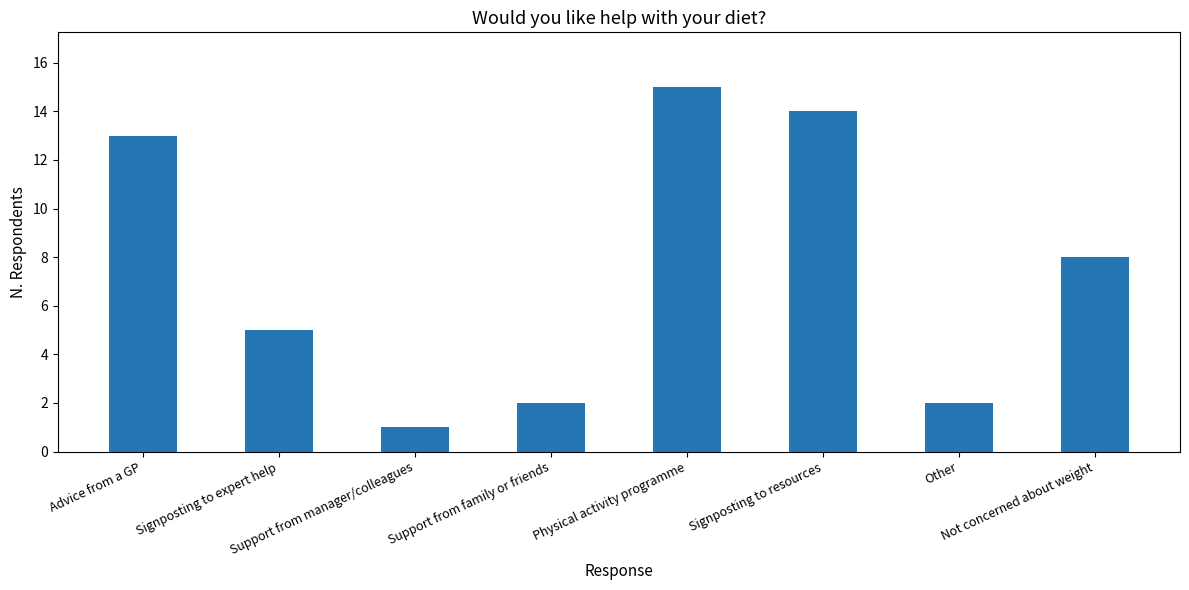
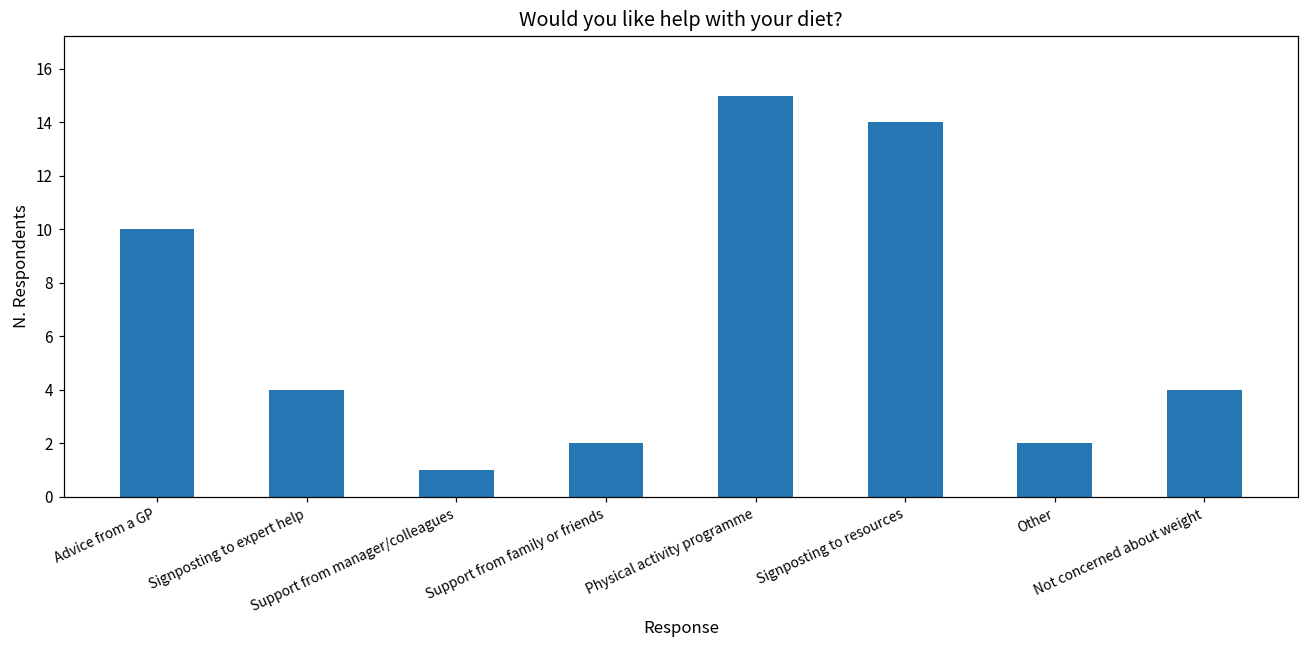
Advice from a GP: 13 -> 10
Signposting to expert help: 5 -> 4
Not concerned about weight: 8 -> 4
